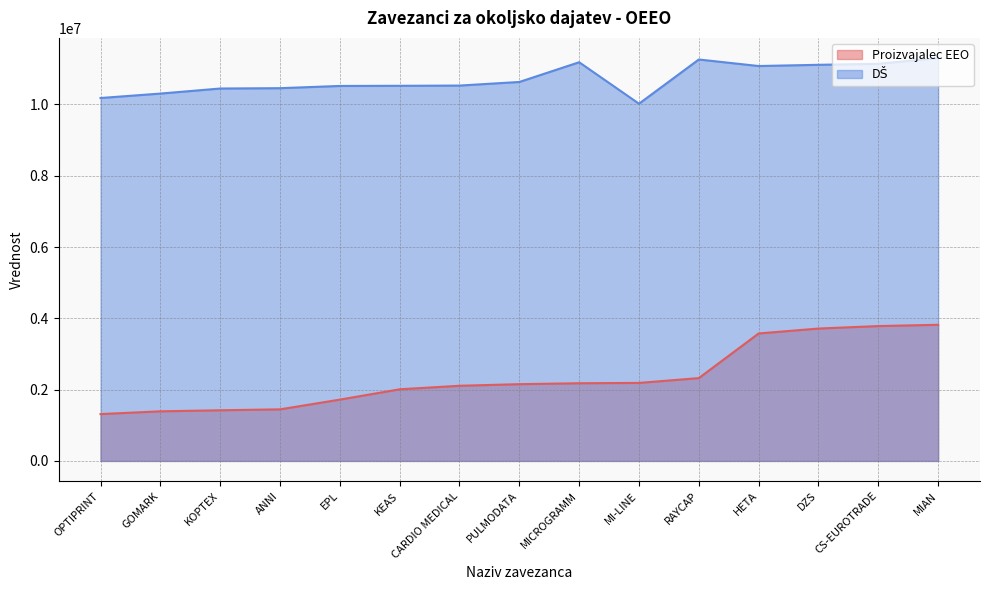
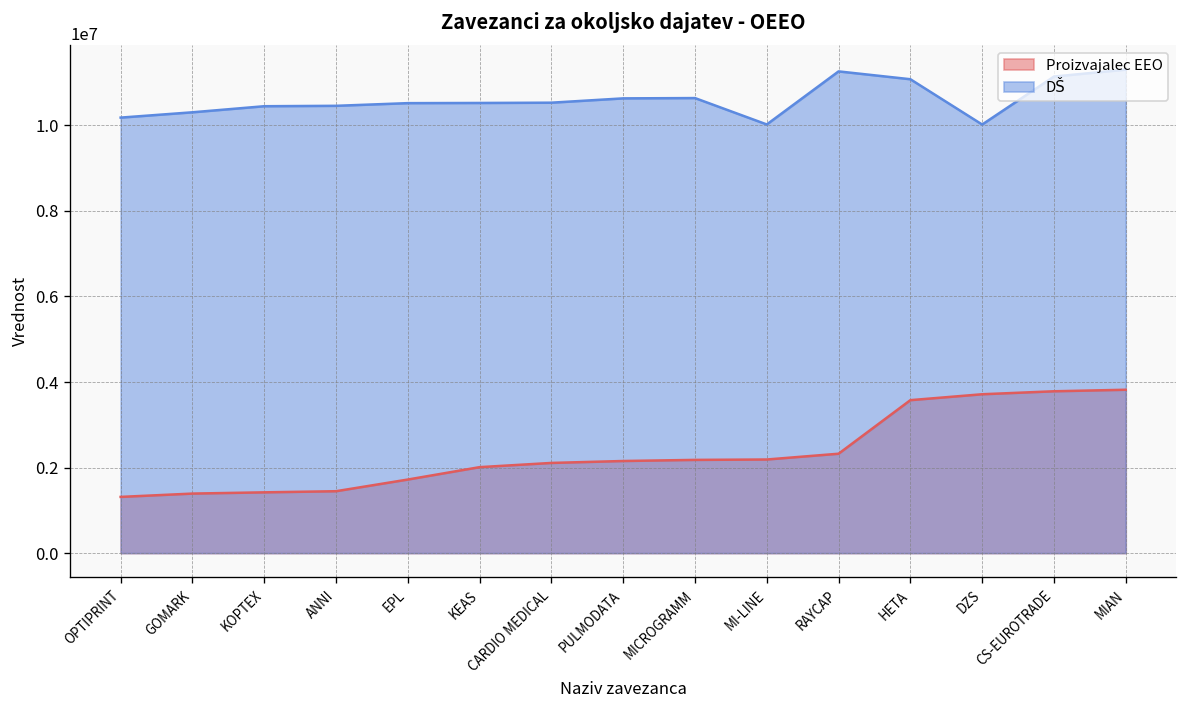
DŠ, MICROGRAMM: 11200000 -> 10600000
DŠ, DZS: 11100000 -> 10000000
